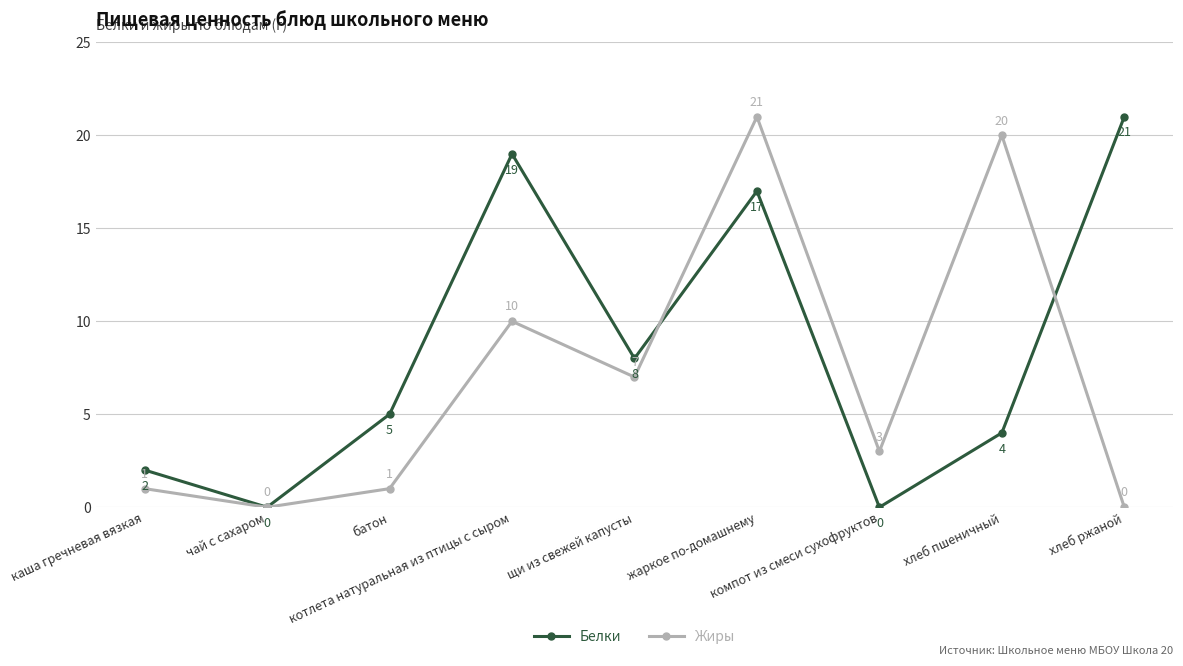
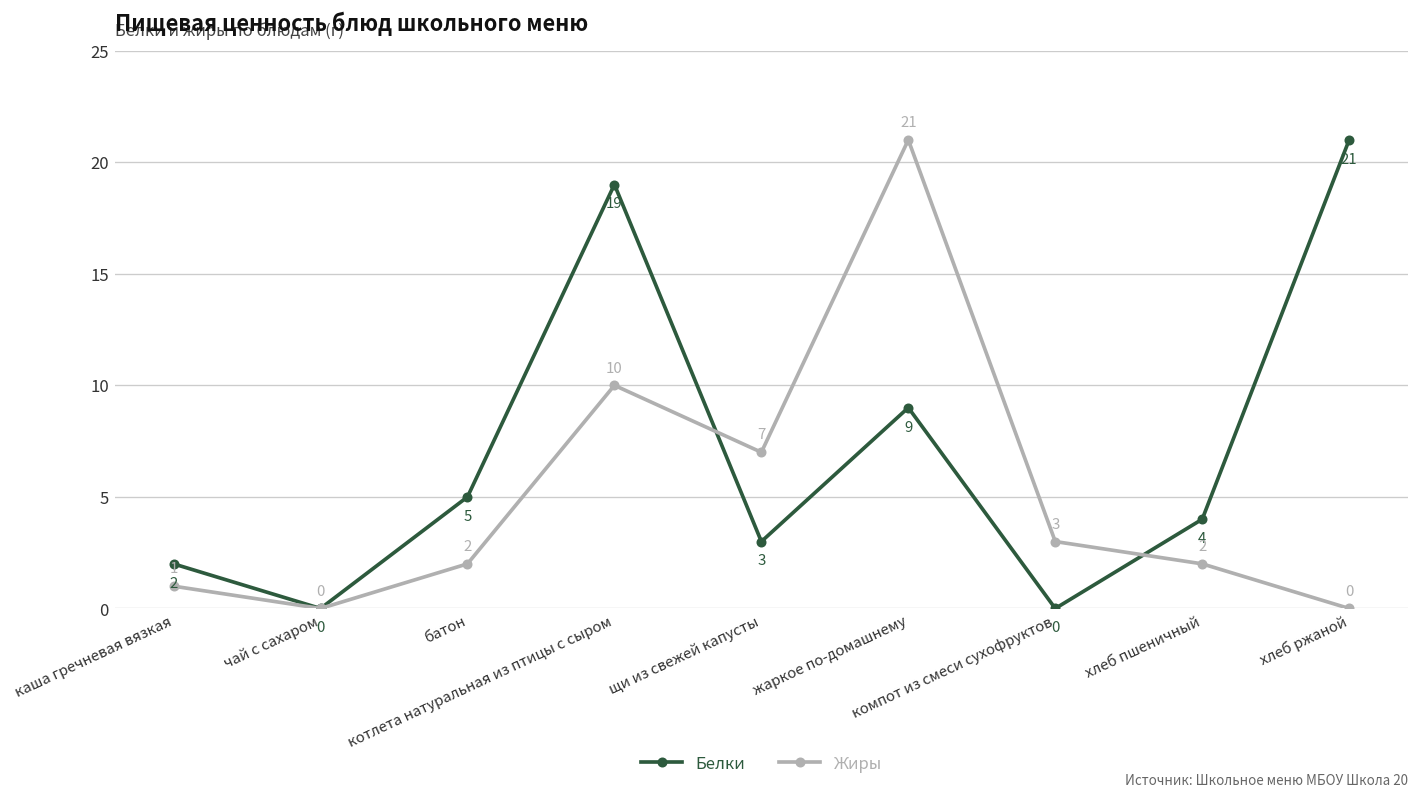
Жиры, батон: 1 -> 2
Белки, щи из свежей капусты: 8 -> 3
Белки, жаркое по-домашнему: 17 -> 9
Жиры, хлеб пшеничный: 20 -> 2
